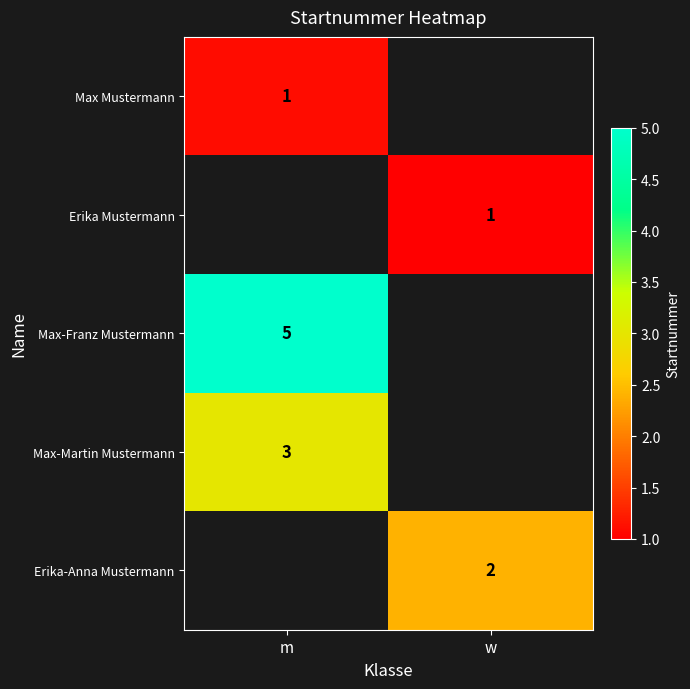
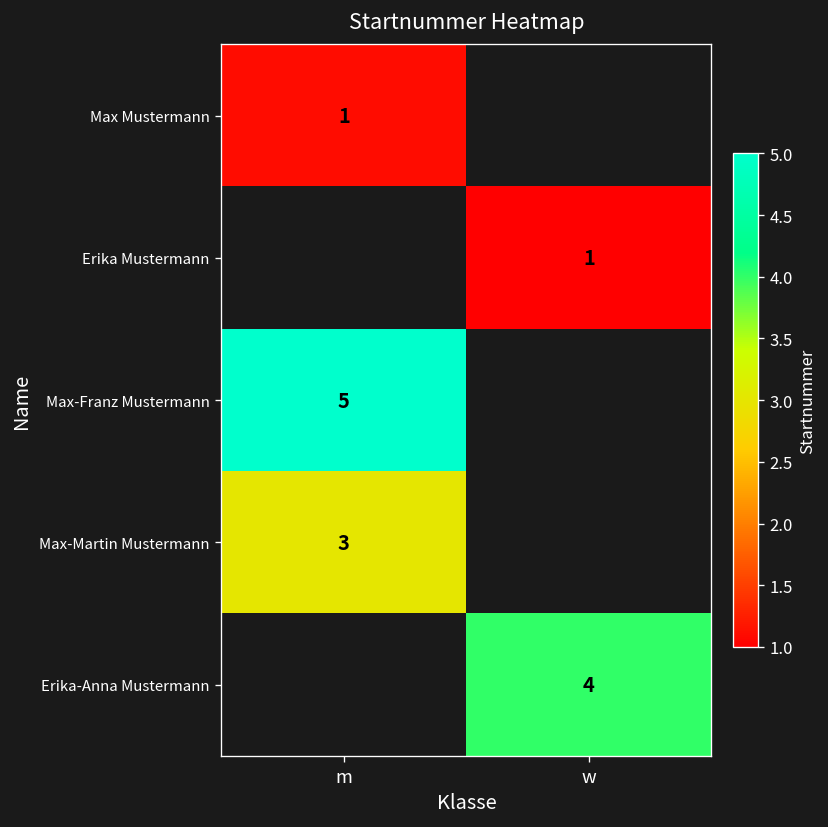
Erika-Anna Mustermann, w: 2 -> 4
